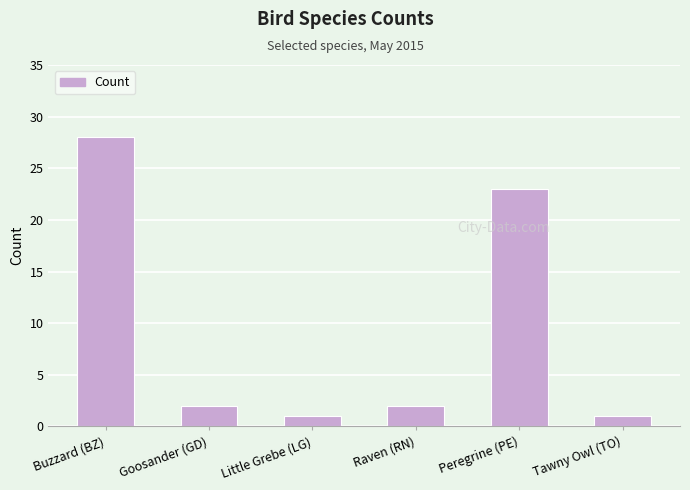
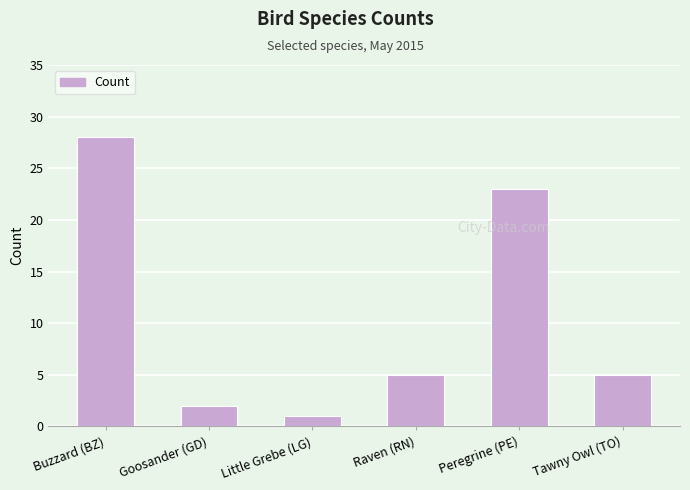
Raven (RN): 2 -> 5
Tawny Owl (TO): 1 -> 5
